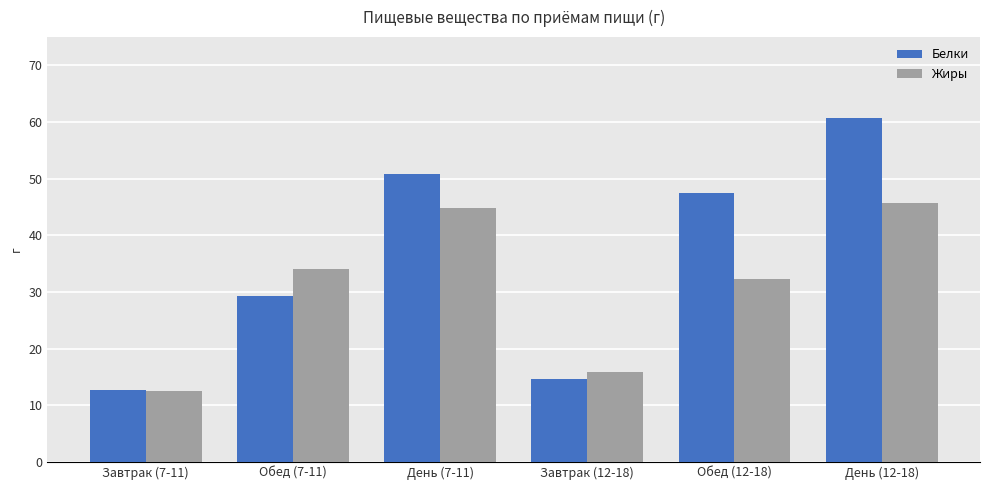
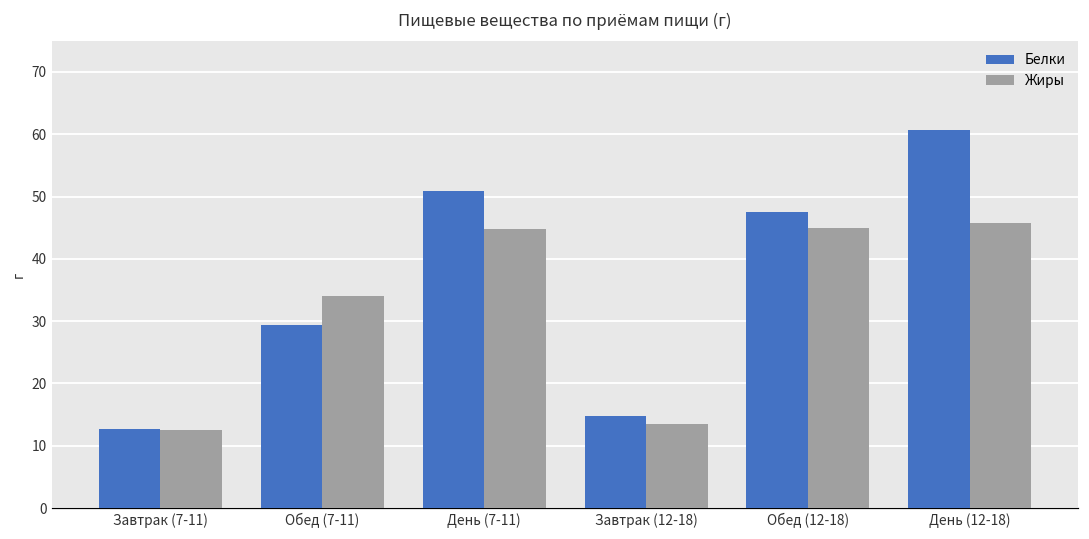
Жиры, Завтрак (12-18): 16 -> 13
Жиры, Обед (12-18): 32 -> 45
